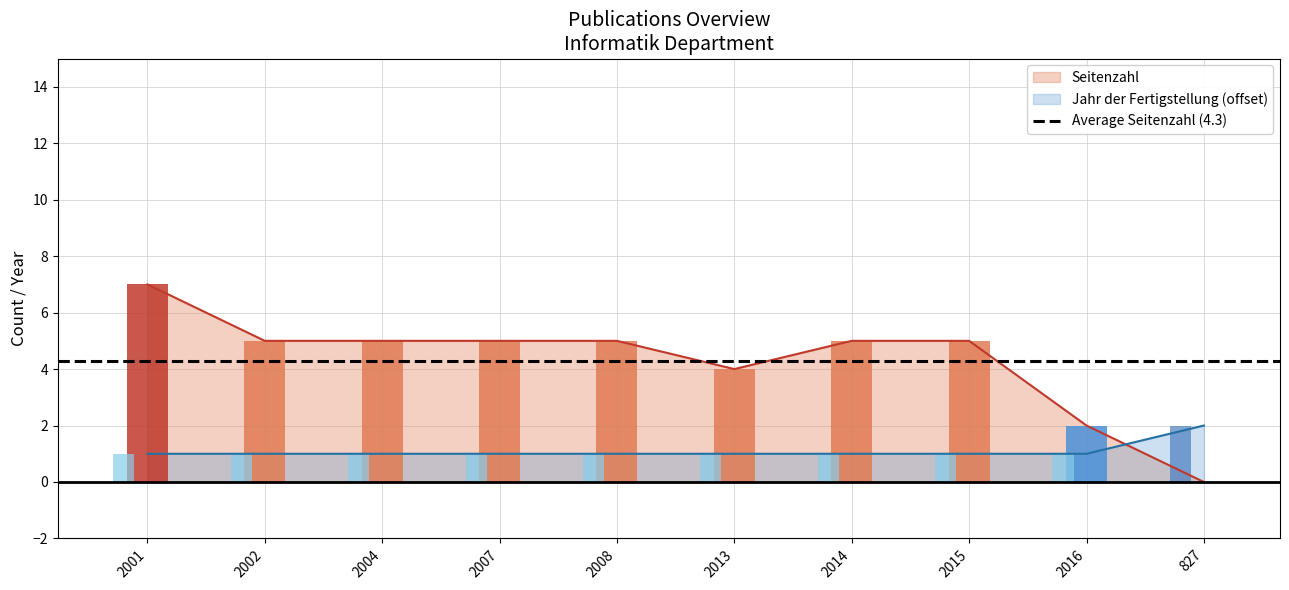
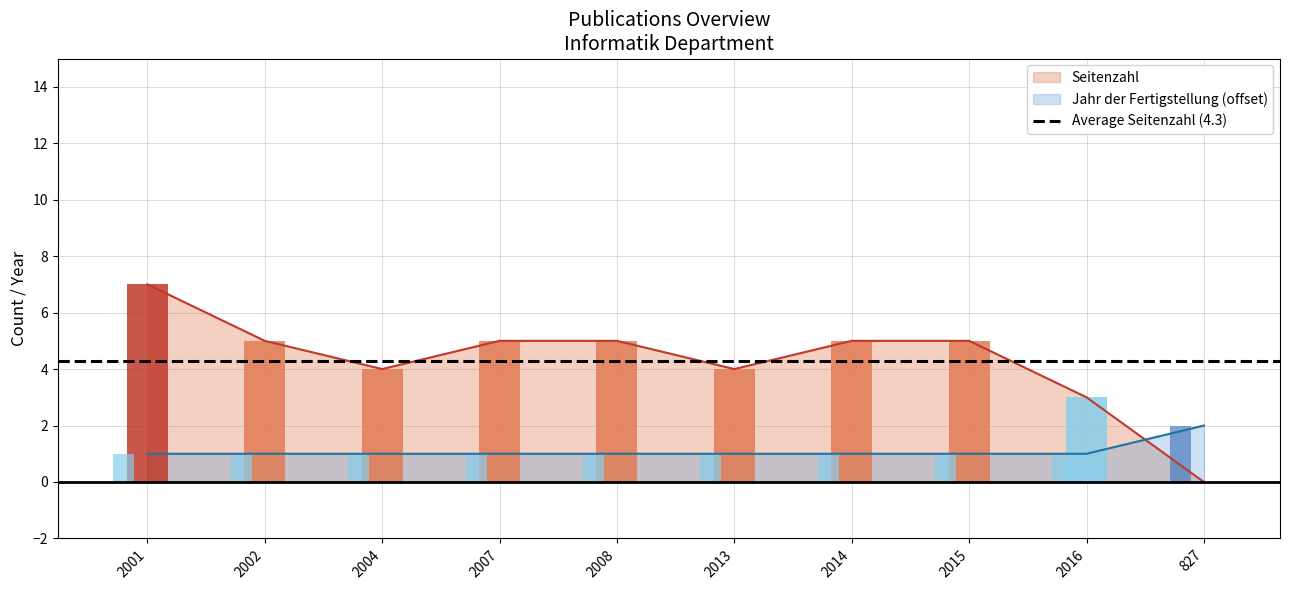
Seitenzahl, 2004: 5 -> 4
Seitenzahl, 2016: 2 -> 3
